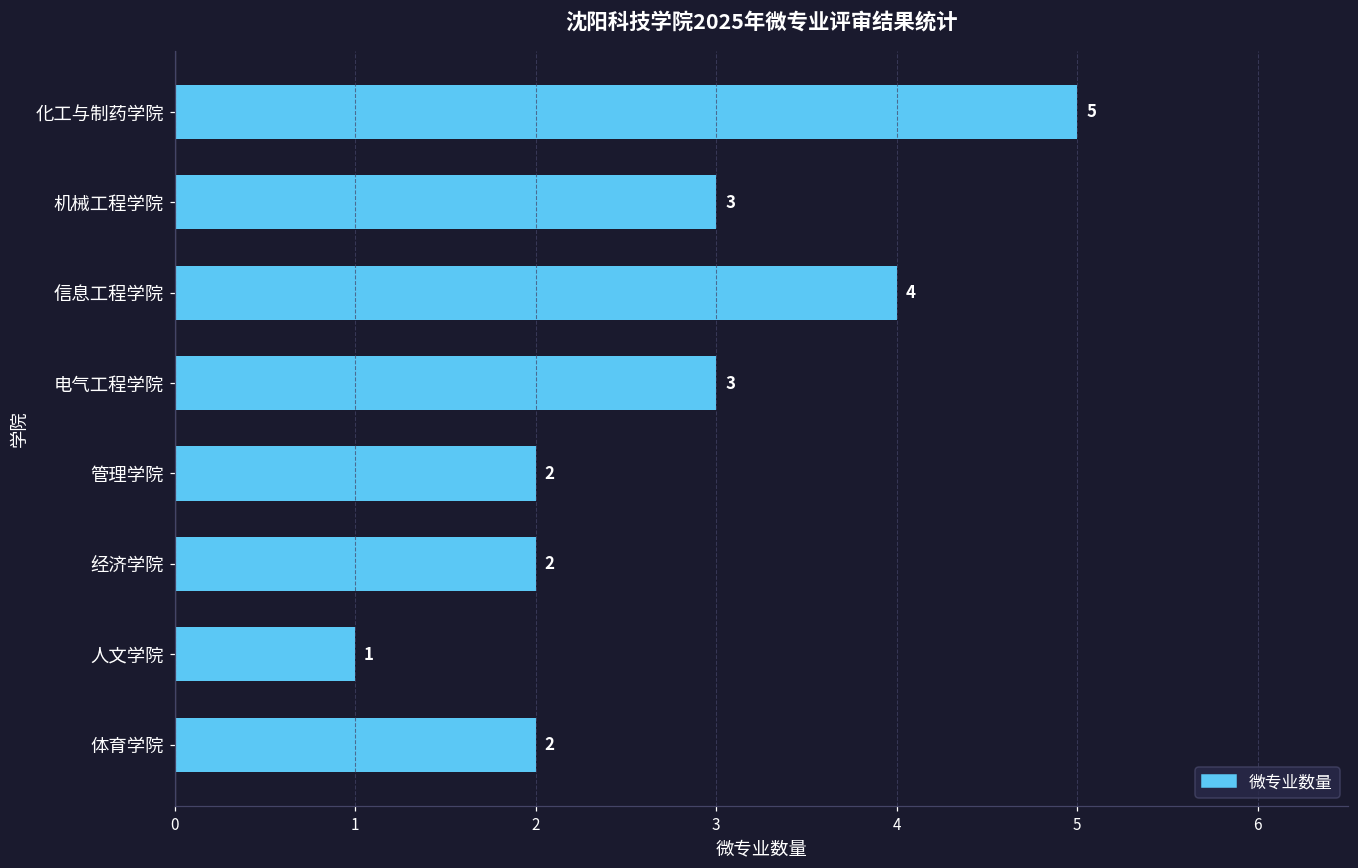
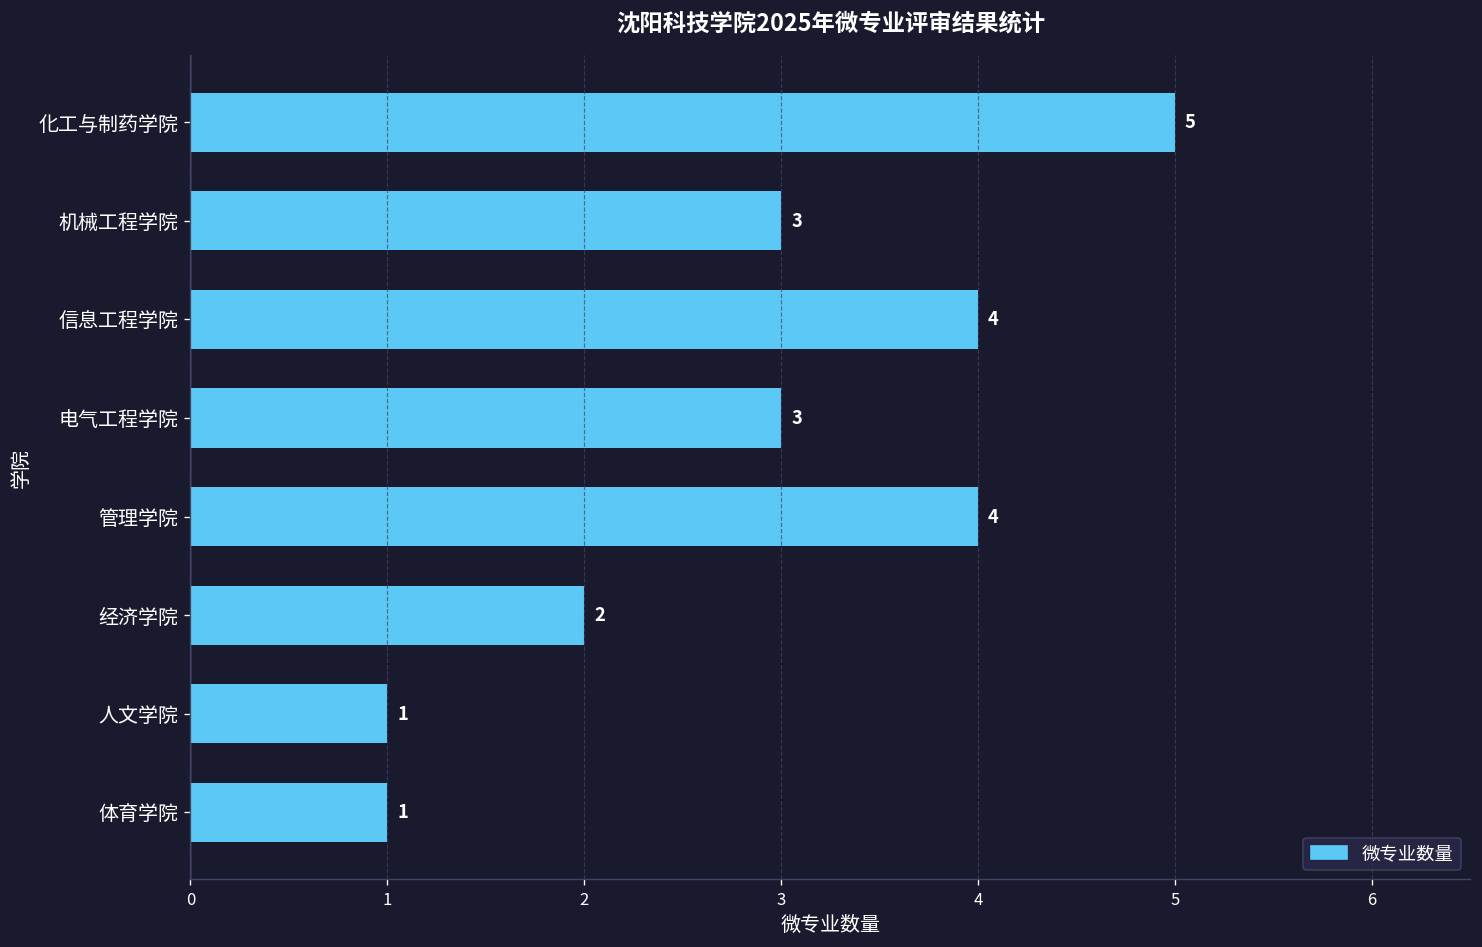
管理学院: 2 -> 4
体育学院: 2 -> 1
